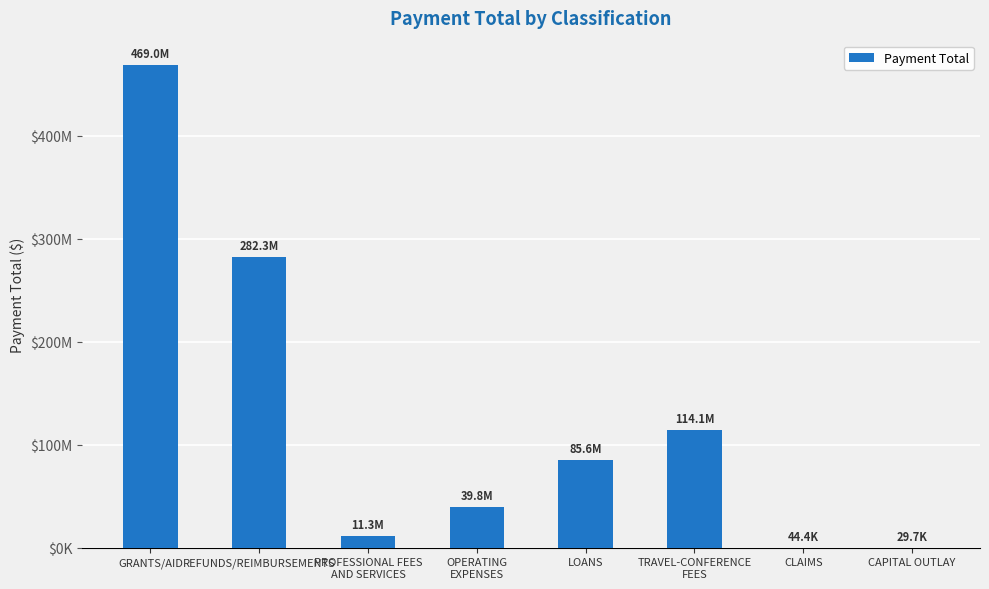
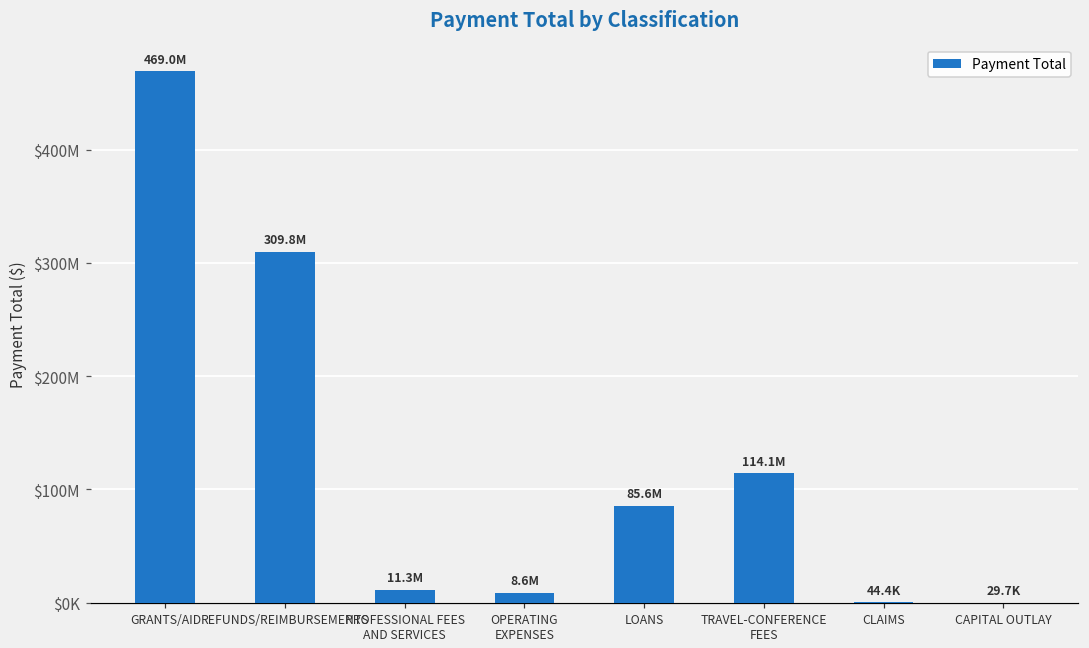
REFUNDS/REIMBURSEMENTS: 282.3M -> 309.8M
OPERATING EXPENSES: 39.8M -> 8.6M
